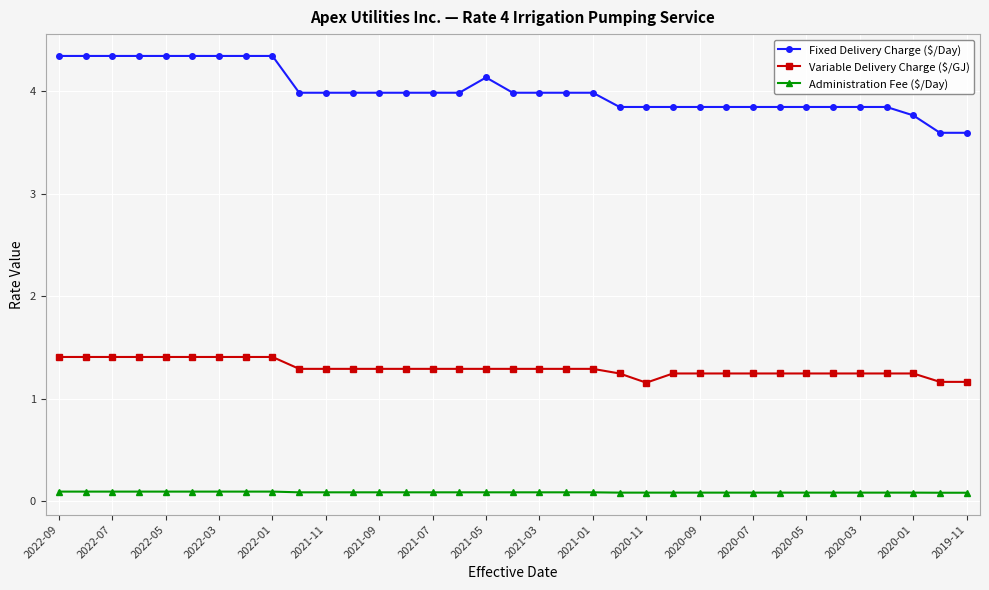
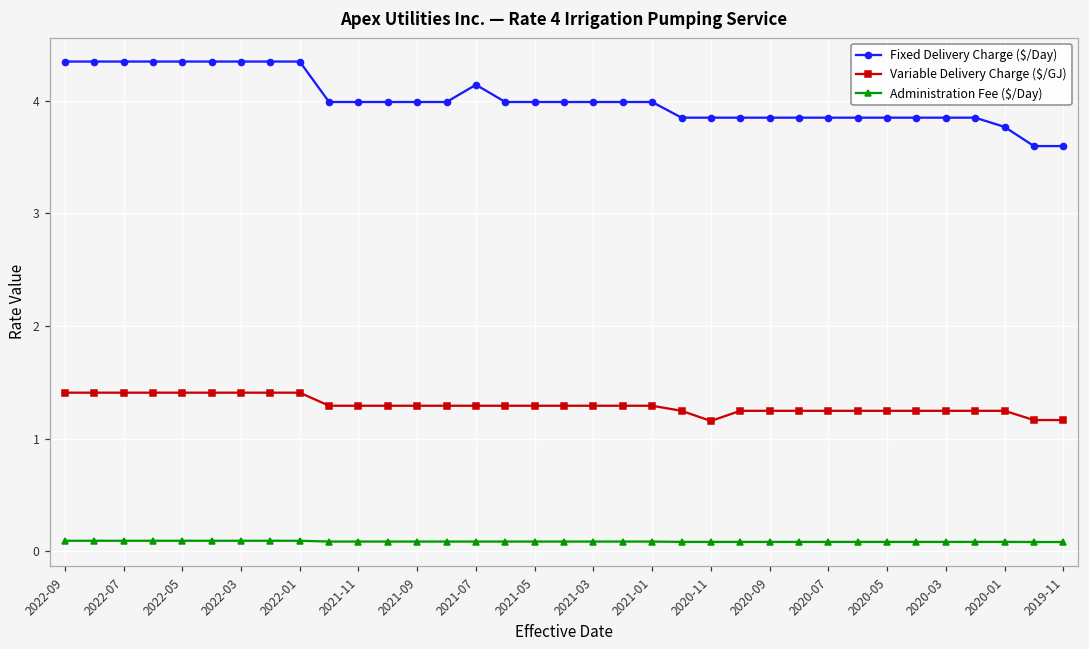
Fixed Delivery Charge ($/Day), 2021-07: 3.99 -> 4.14
Fixed Delivery Charge ($/Day), 2021-05: 4.14 -> 3.99
